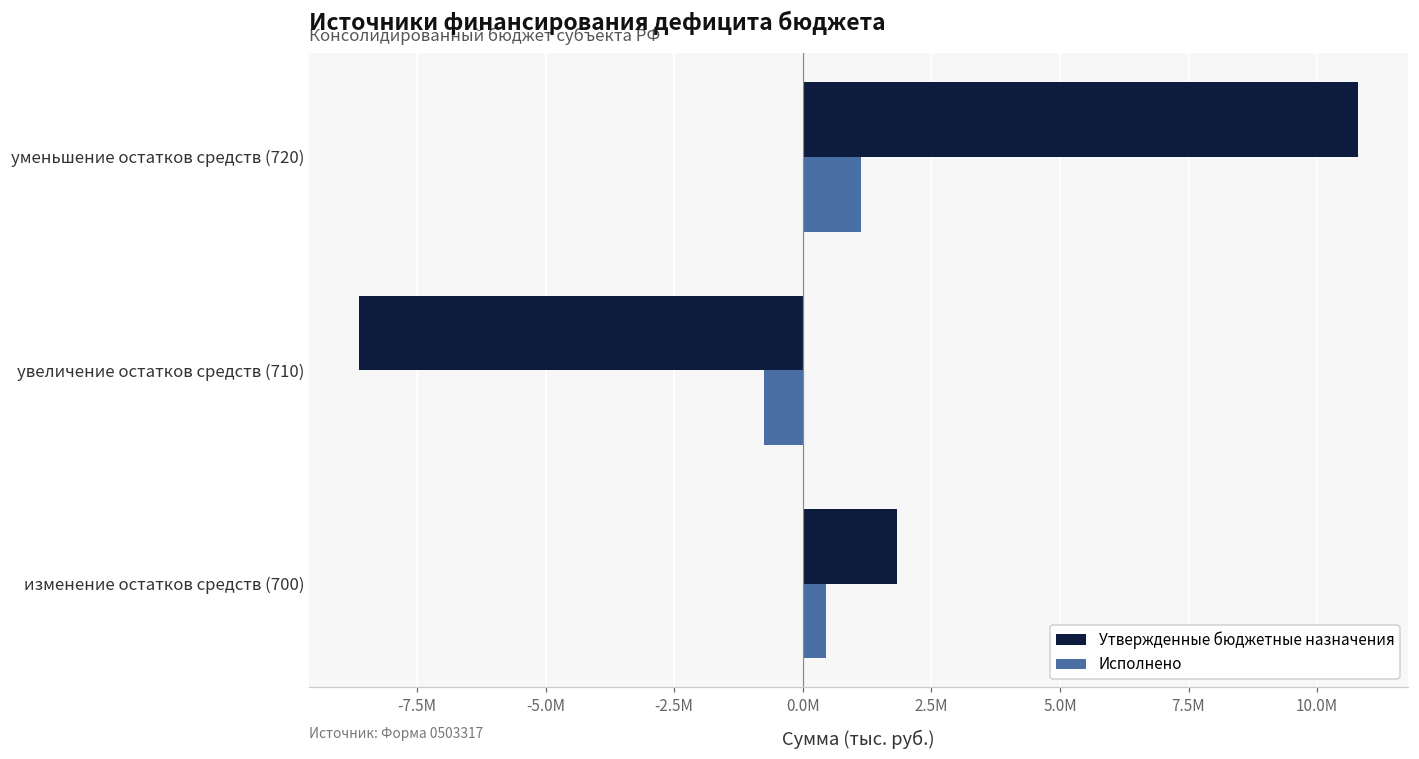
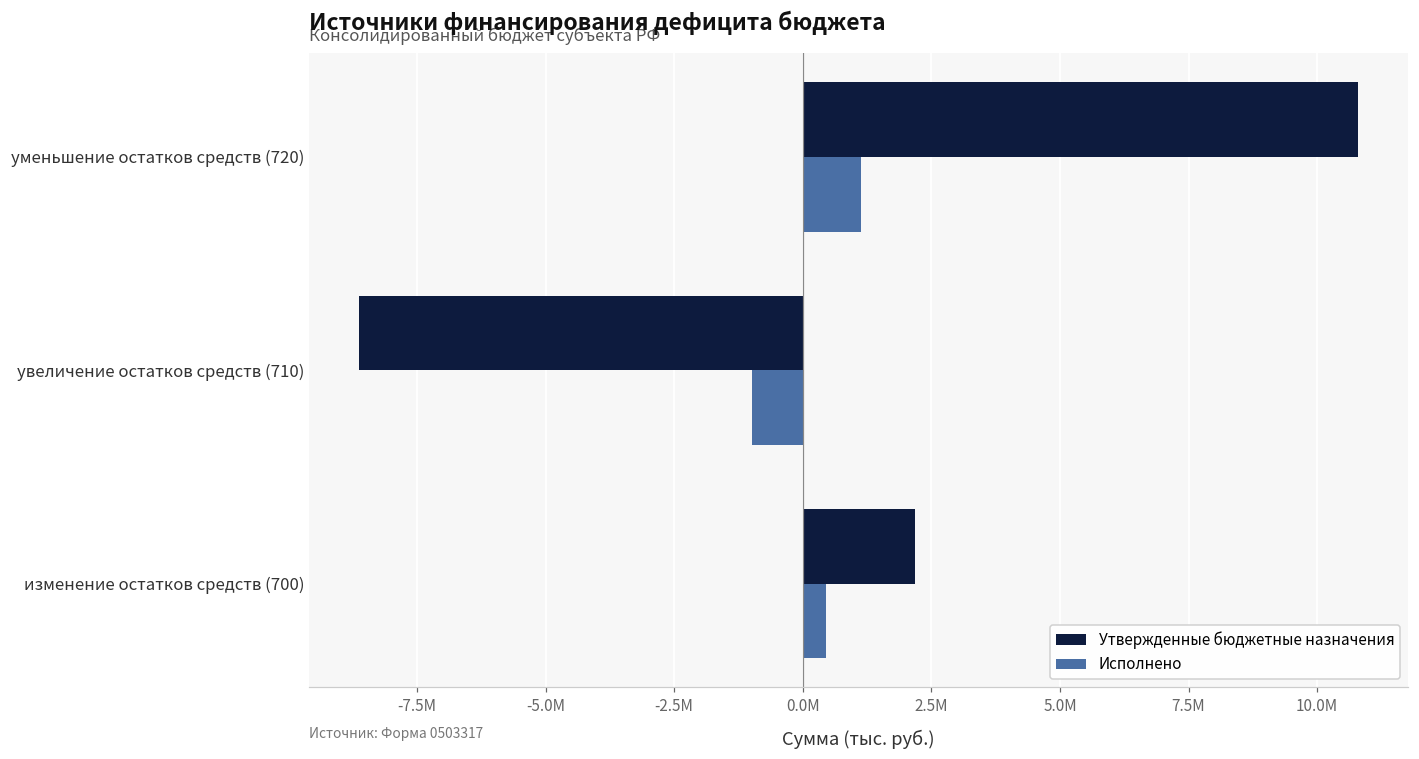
Исполнено, увеличение остатков средств (710): -800000 -> -1000000
Утвержденные бюджетные назначения, изменение остатков средств (700): 1800000 -> 2200000
